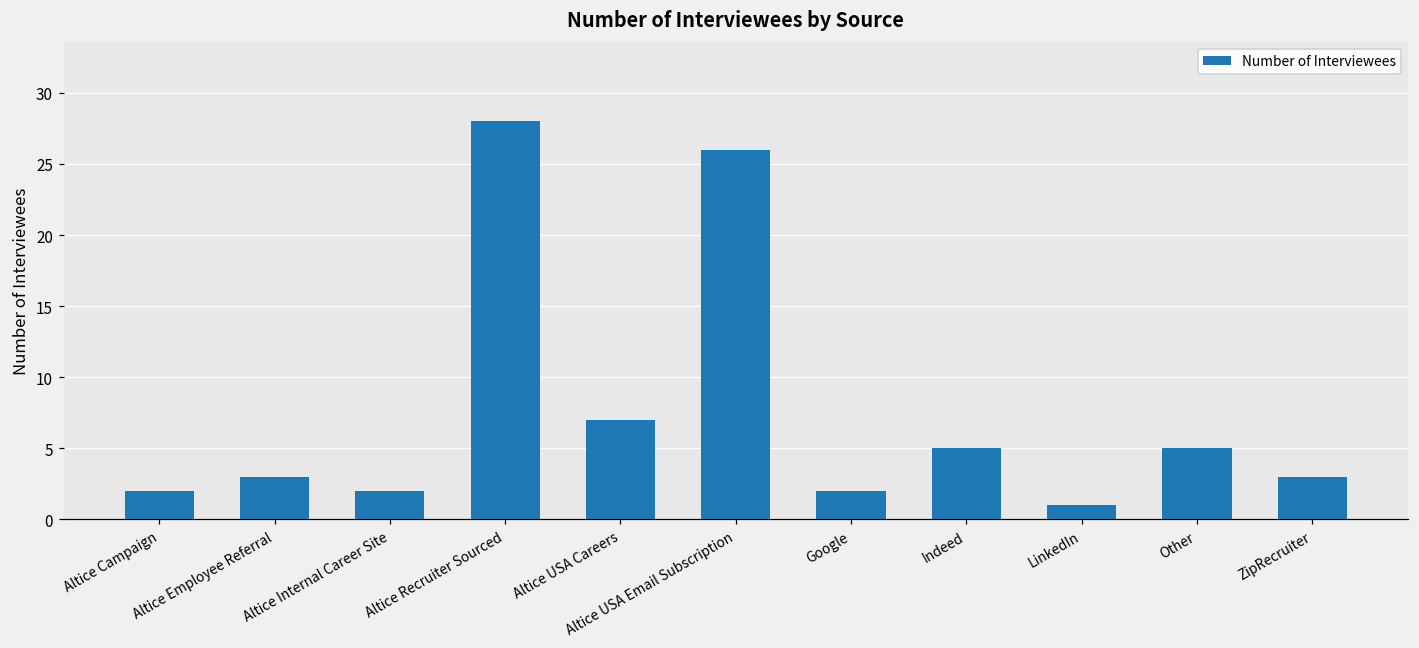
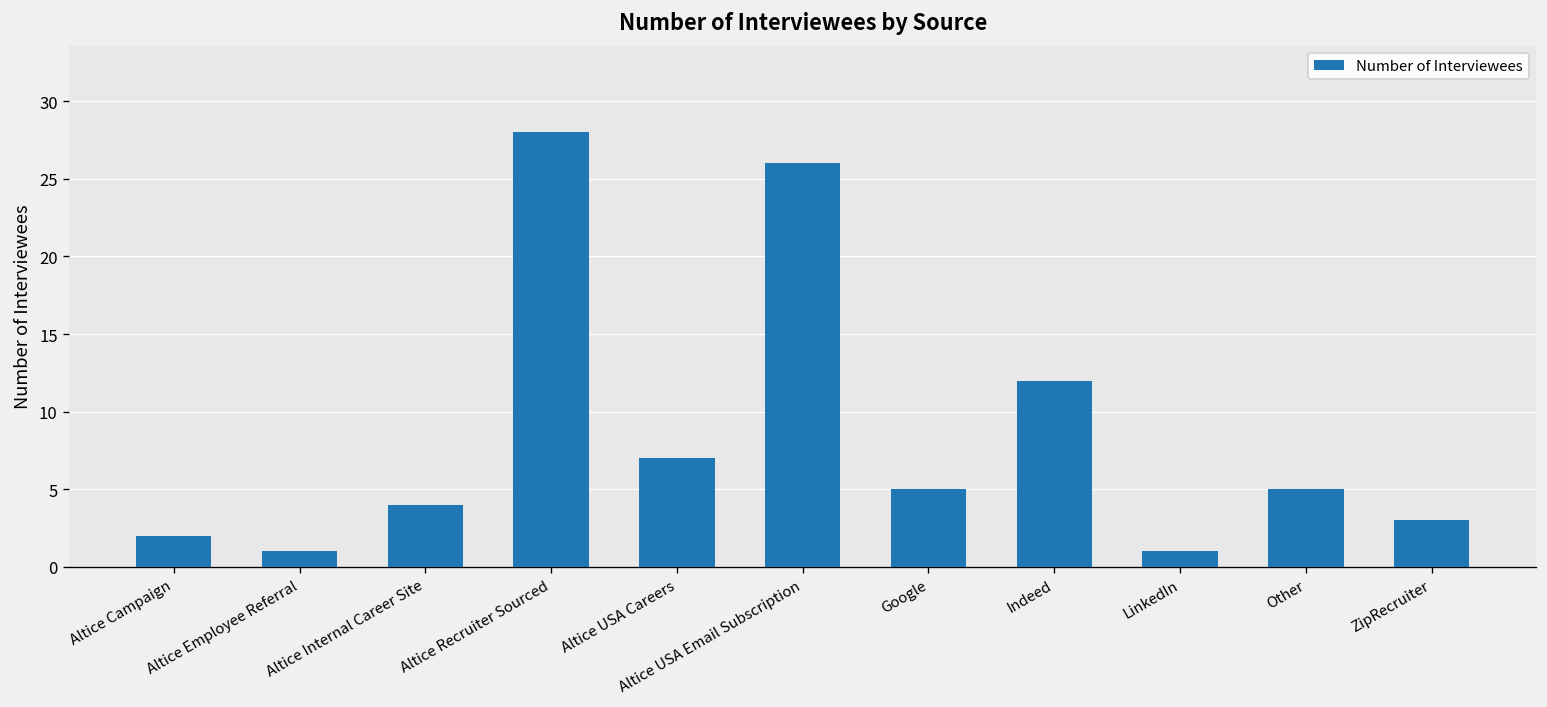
Altice Employee Referral: 3 -> 1
Altice Internal Career Site: 2 -> 4
Google: 2 -> 5
Indeed: 5 -> 12
